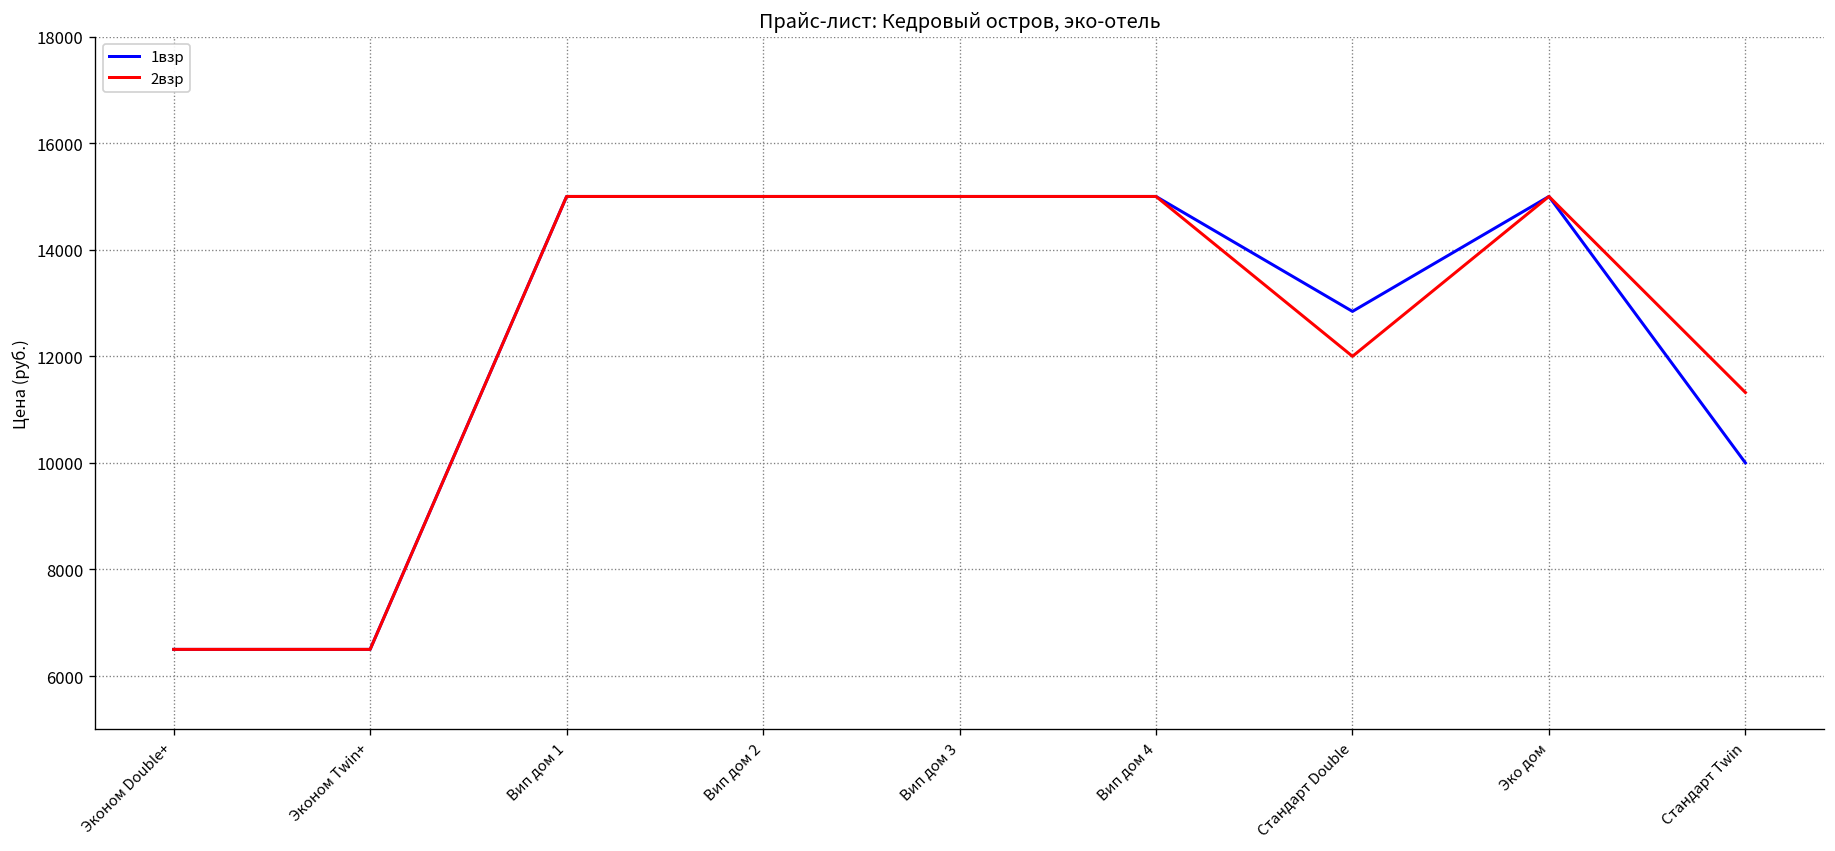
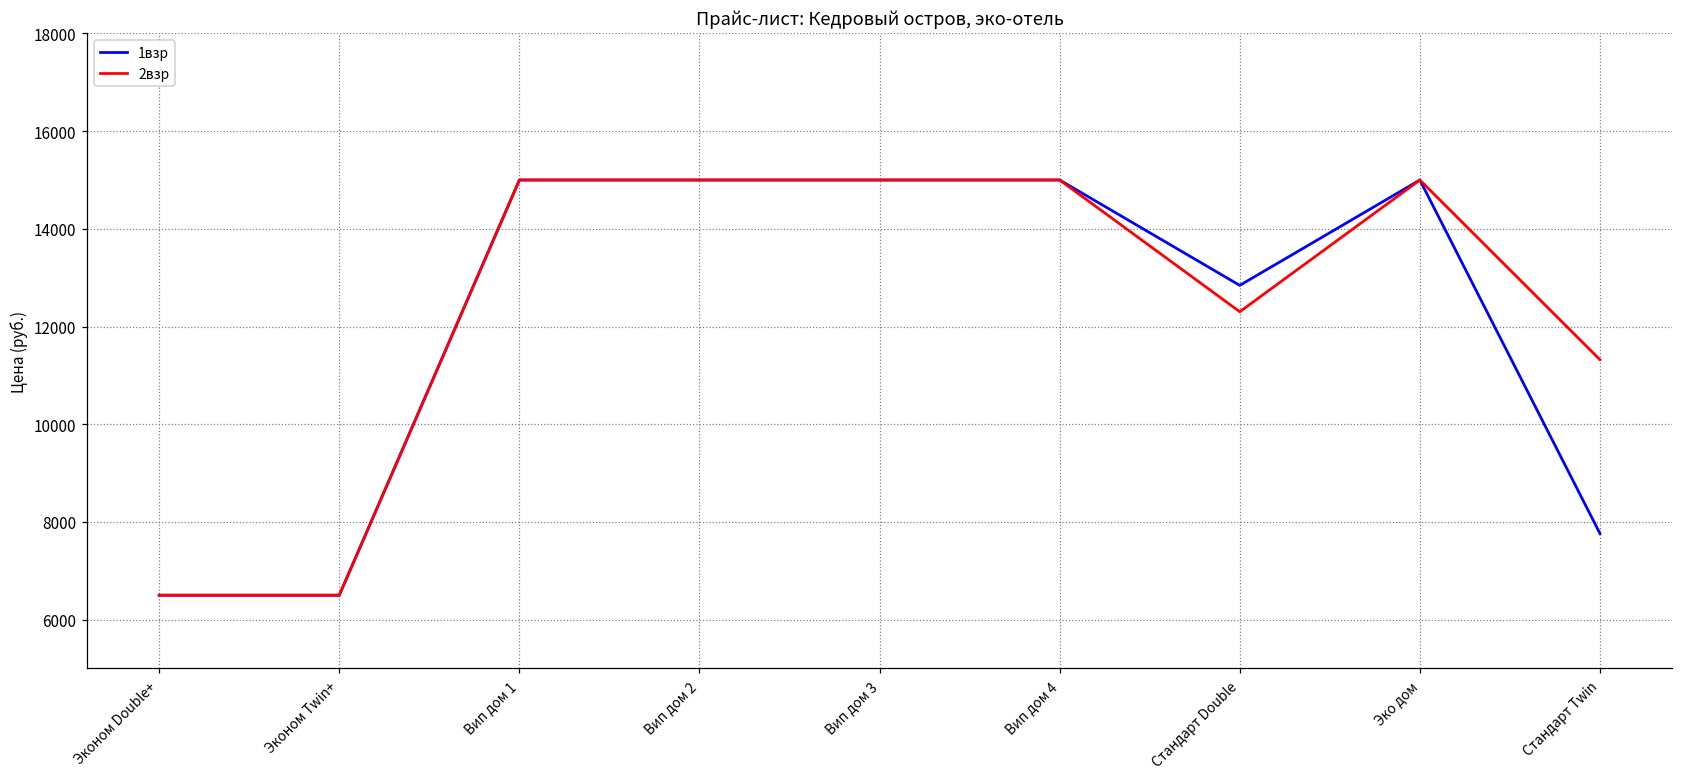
2взр, Стандарт Double: 12000 -> 12300
1взр, Стандарт Twin: 10000 -> 7800
